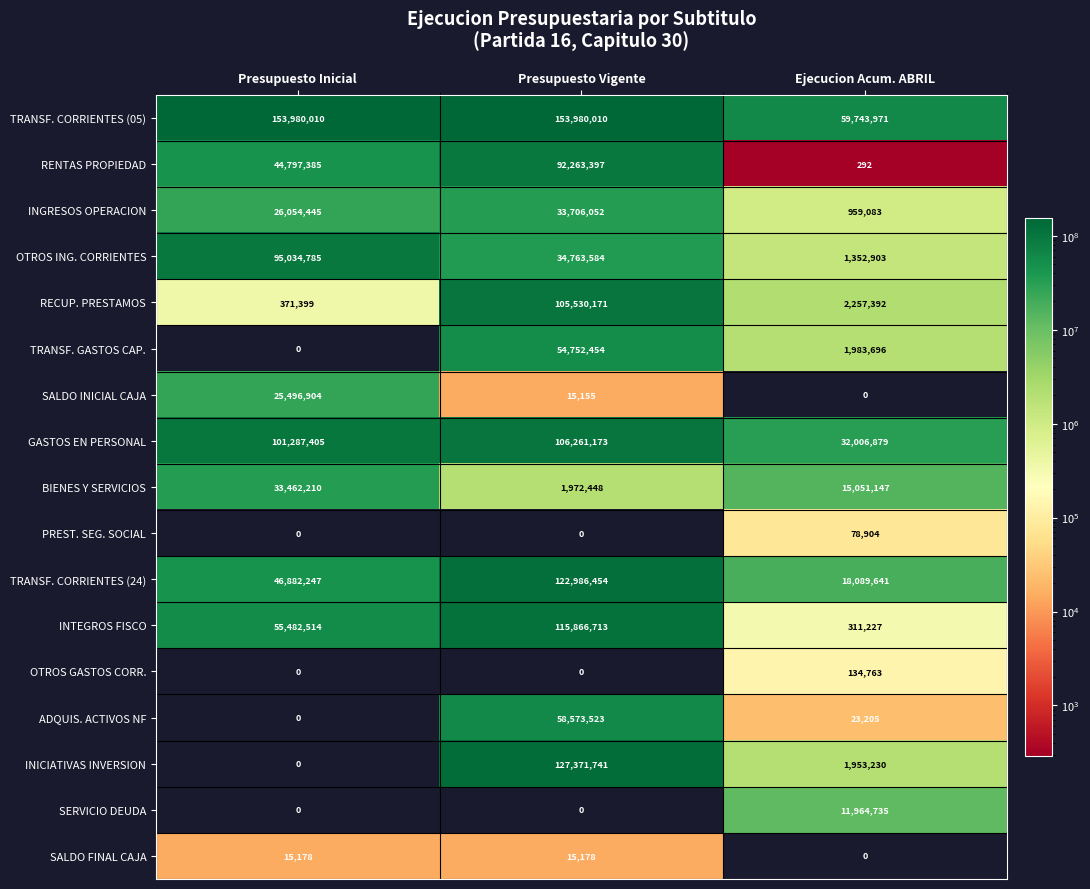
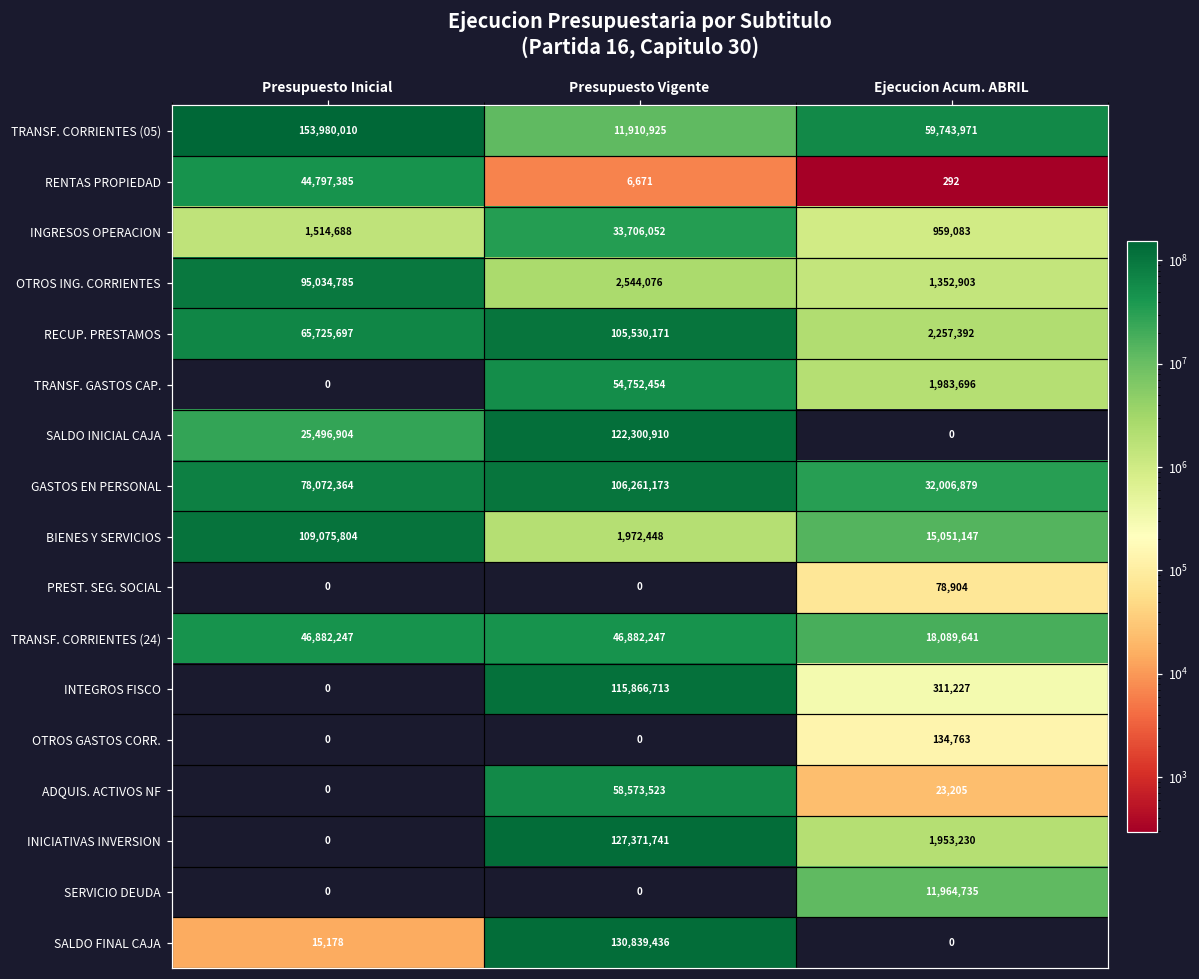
TRANSF. CORRIENTES (05), Presupuesto Vigente: 153,980,010 -> 11,910,925
RENTAS PROPIEDAD, Presupuesto Vigente: 92,263,397 -> 6,671
INGRESOS OPERACION, Presupuesto Inicial: 26,054,445 -> 1,514,688
OTROS ING. CORRIENTES, Presupuesto Vigente: 34,763,584 -> 2,544,076
RECUP. PRESTAMOS, Presupuesto Inicial: 371,399 -> 65,725,697
SALDO INICIAL CAJA, Presupuesto Vigente: 15,155 -> 122,300,910
GASTOS EN PERSONAL, Presupuesto Inicial: 101,287,405 -> 78,072,364
BIENES Y SERVICIOS, Presupuesto Inicial: 33,462,210 -> 109,075,804
TRANSF. CORRIENTES (24), Presupuesto Vigente: 122,986,454 -> 46,882,247
INTEGROS FISCO, Presupuesto Inicial: 55,482,514 -> 0
SALDO FINAL CAJA, Presupuesto Vigente: 15,178 -> 130,839,436
